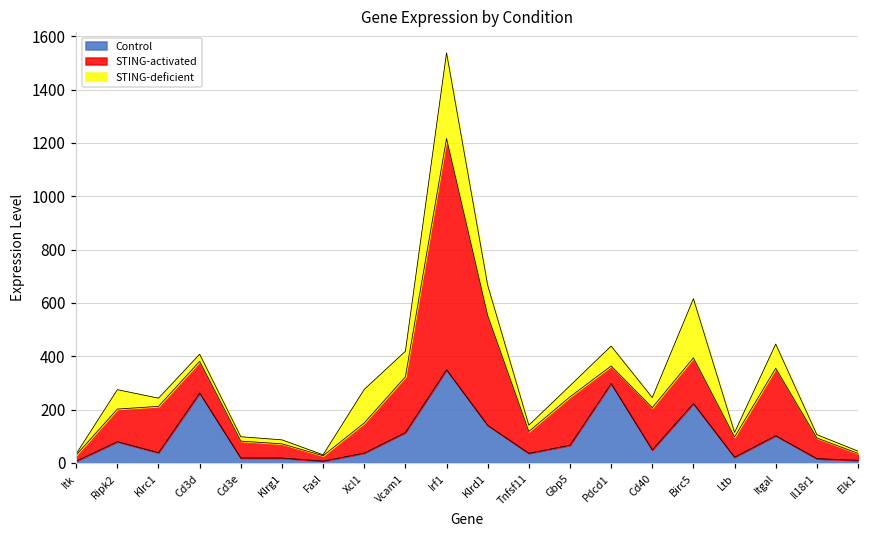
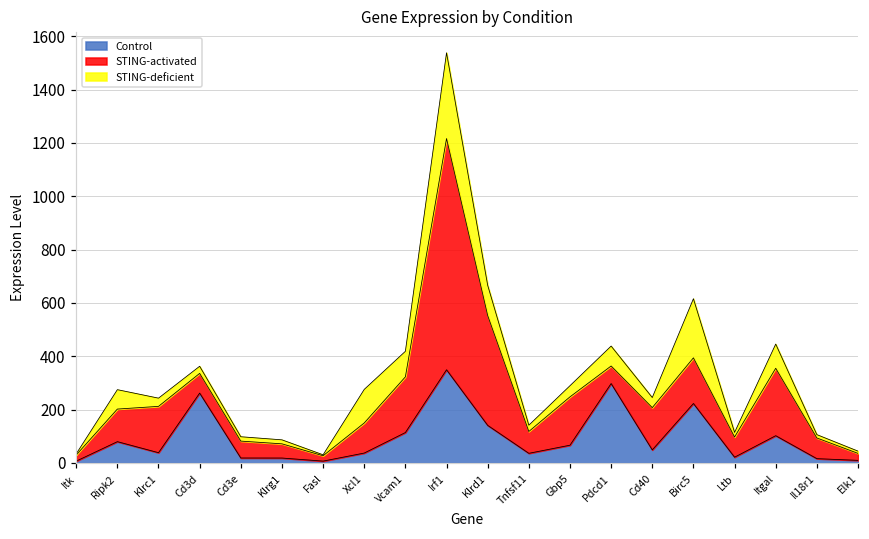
STING-activated, Cd3d: 120 -> 70
